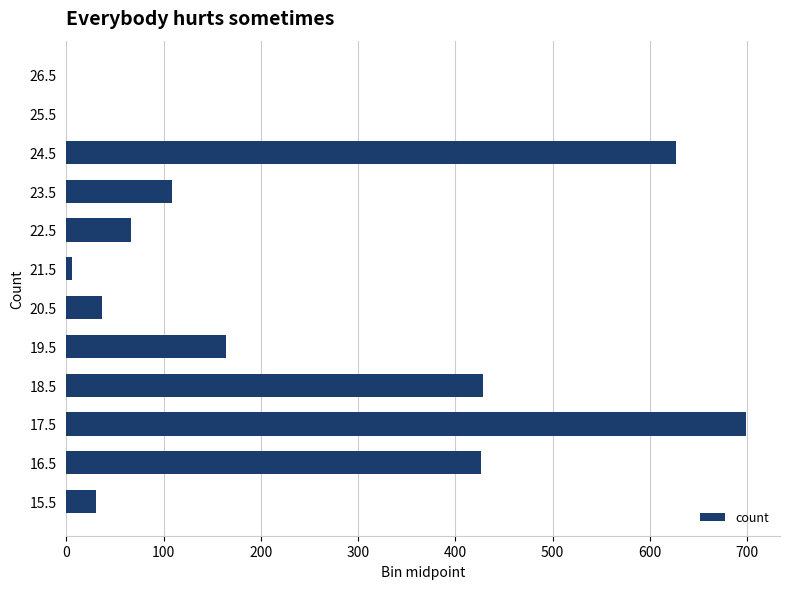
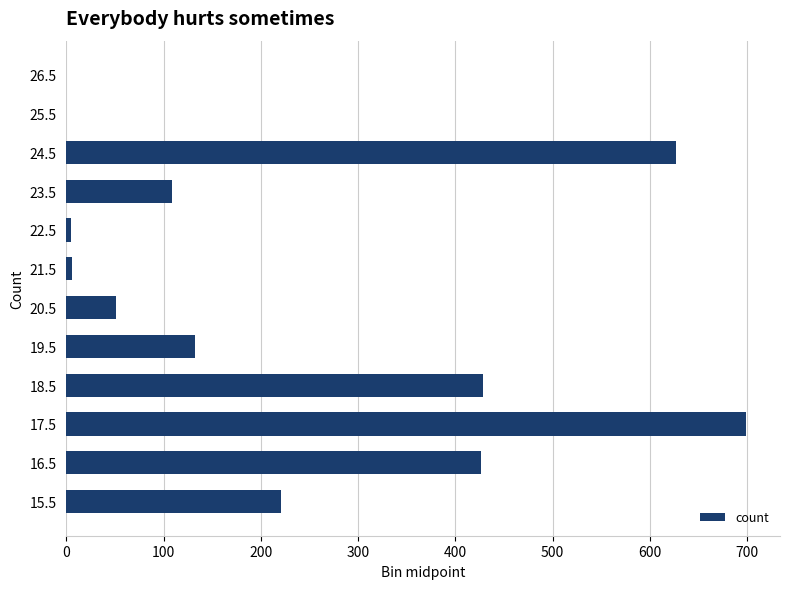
22.5: 70 -> 10
20.5: 40 -> 50
19.5: 160 -> 130
15.5: 30 -> 220
